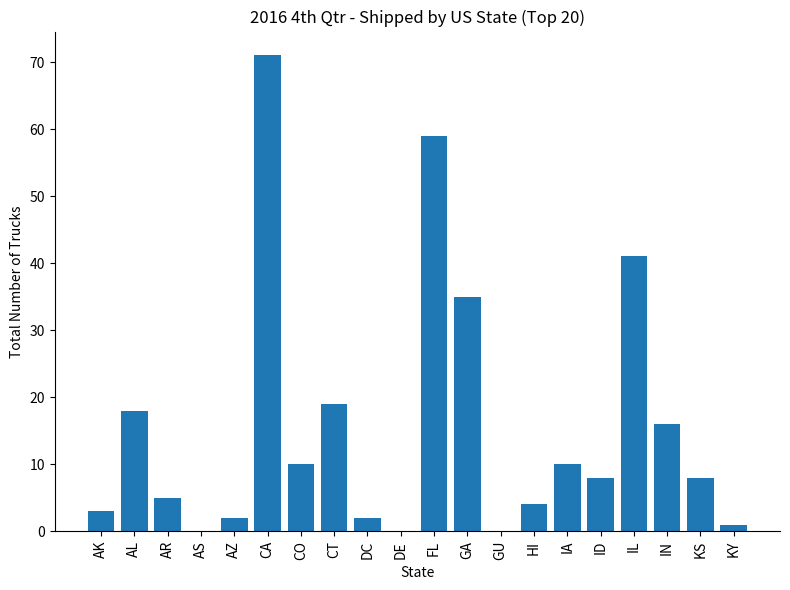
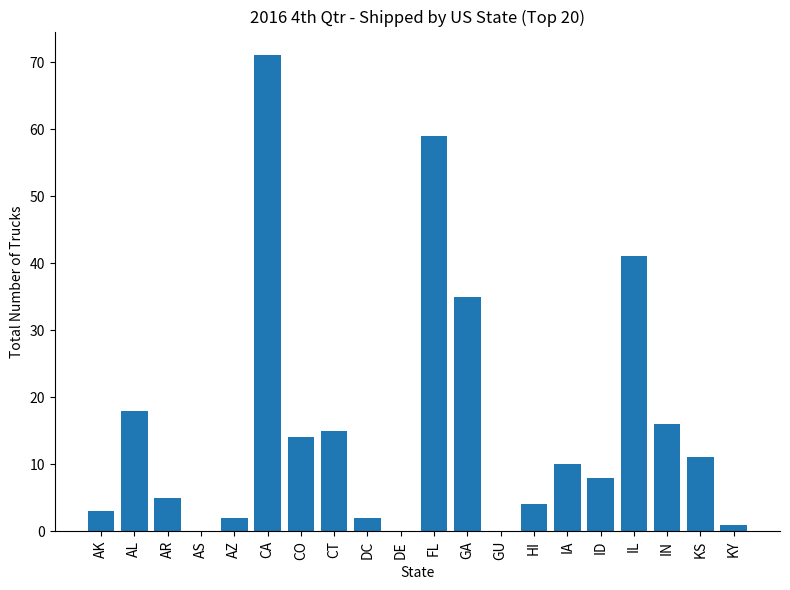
CO: 10 -> 14
CT: 19 -> 15
KS: 8 -> 11
